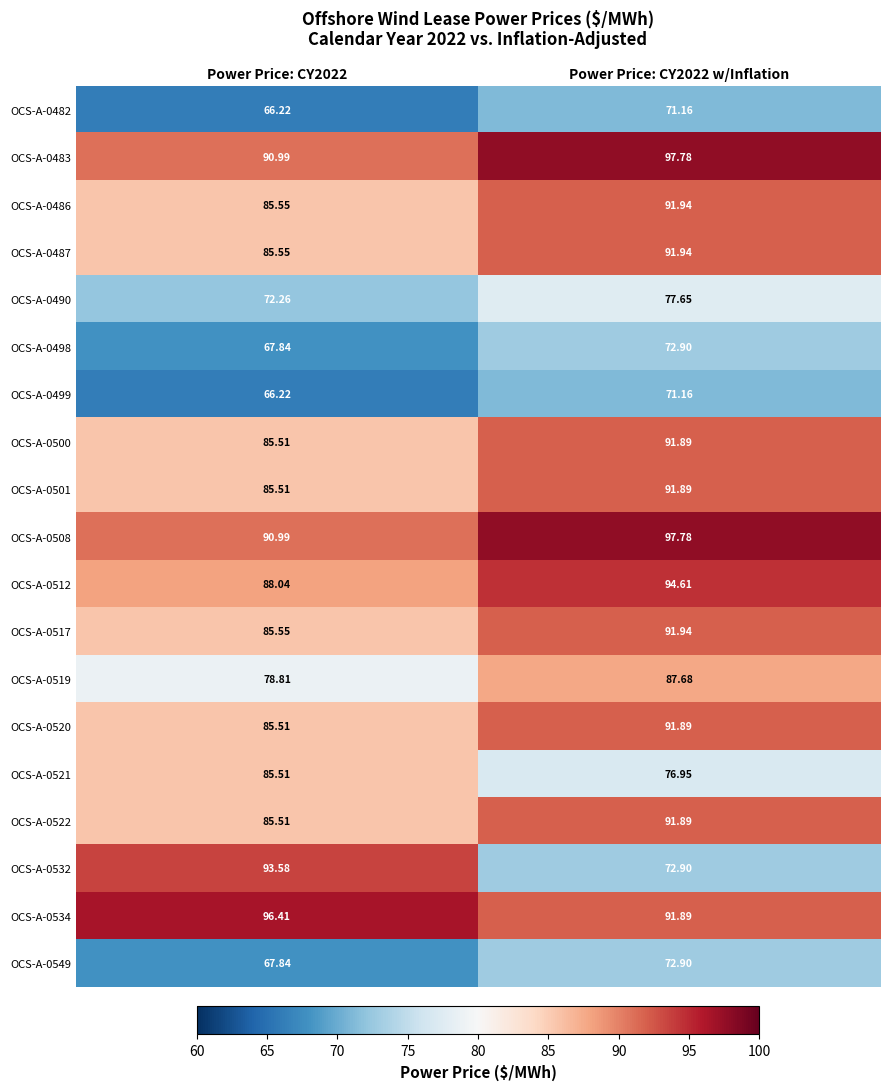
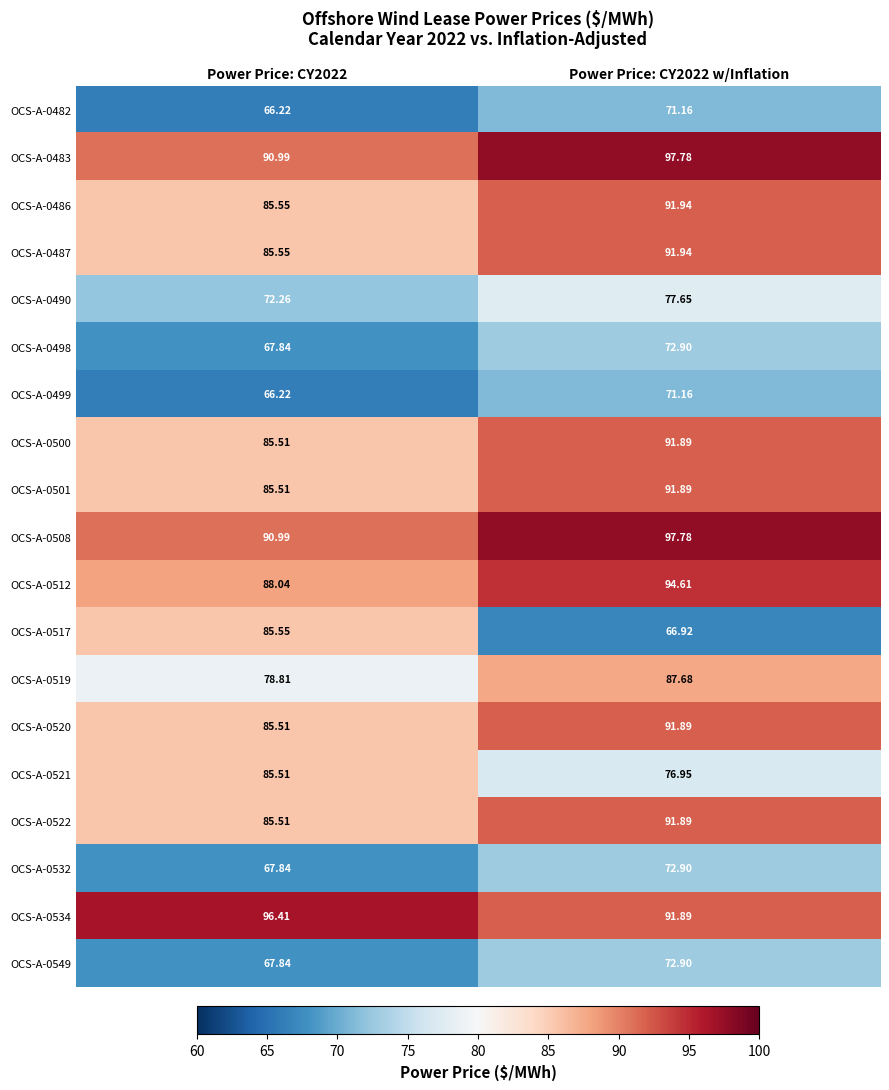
OCS-A-0517, Power Price: CY2022 w/Inflation: 91.94 -> 66.92
OCS-A-0532, Power Price: CY2022: 93.58 -> 67.84
